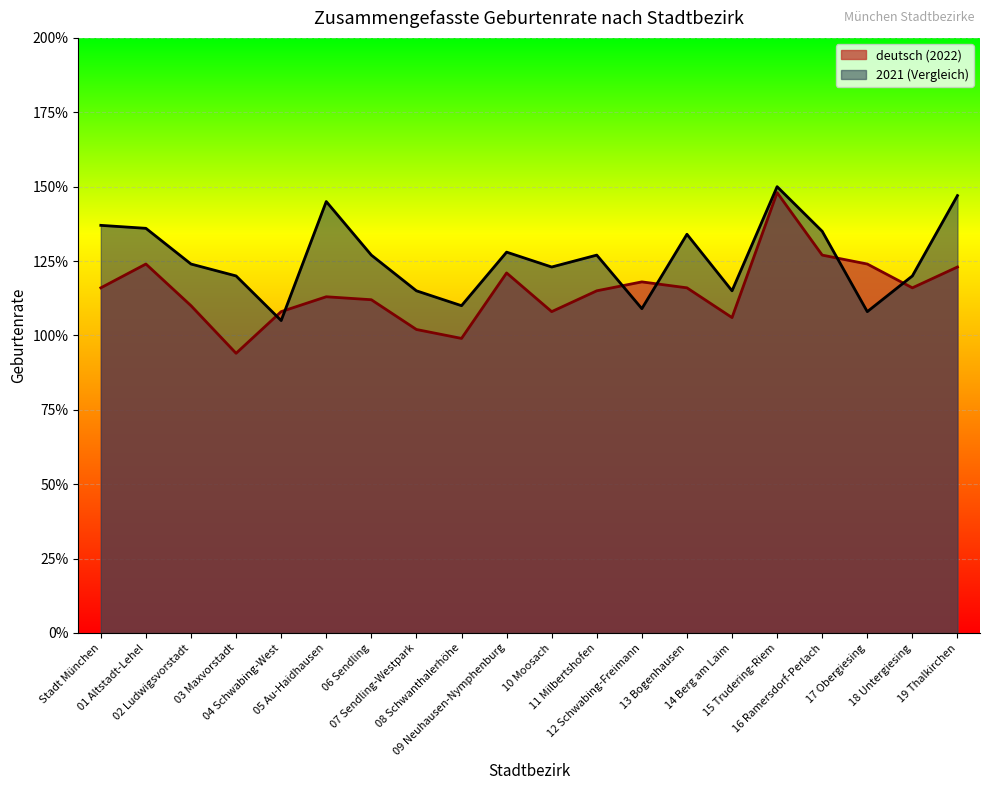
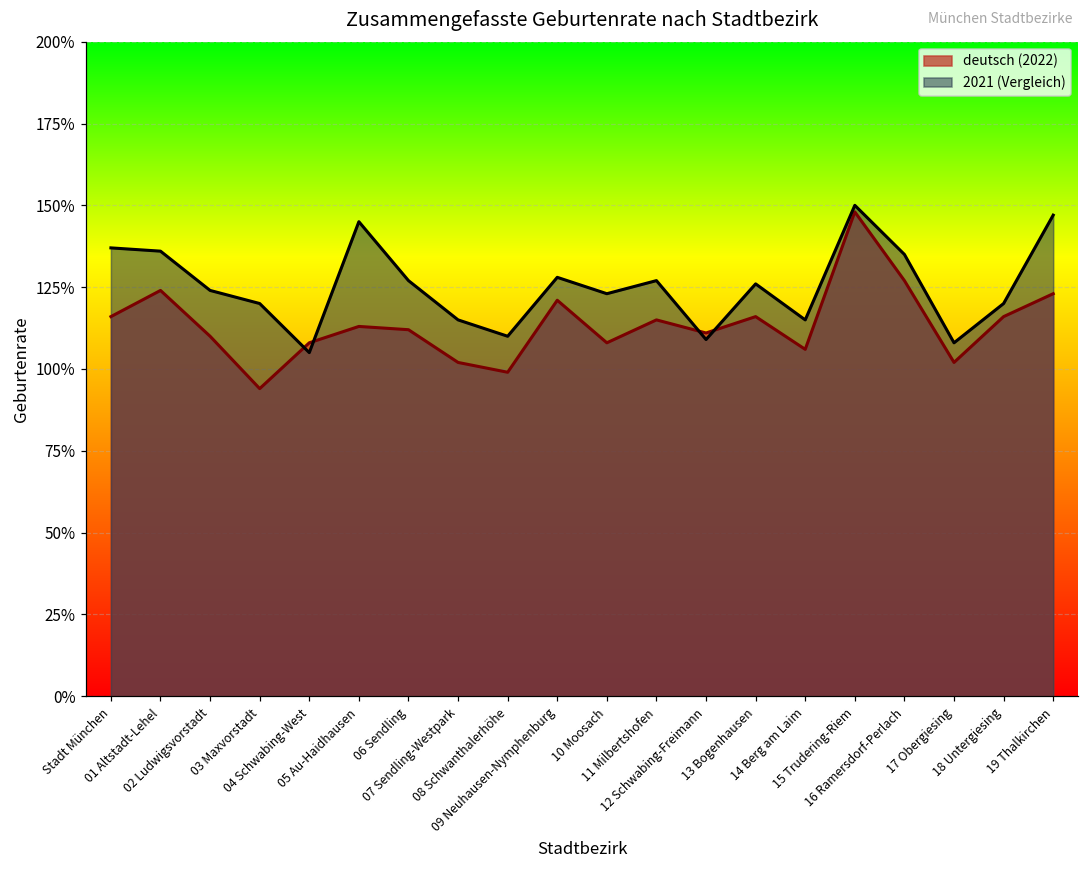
deutsch (2022), 12 Schwabing-Freimann: 118% -> 111%
2021 (Vergleich), 13 Bogenhausen: 134% -> 126%
deutsch (2022), 17 Obergiesing: 124% -> 102%
